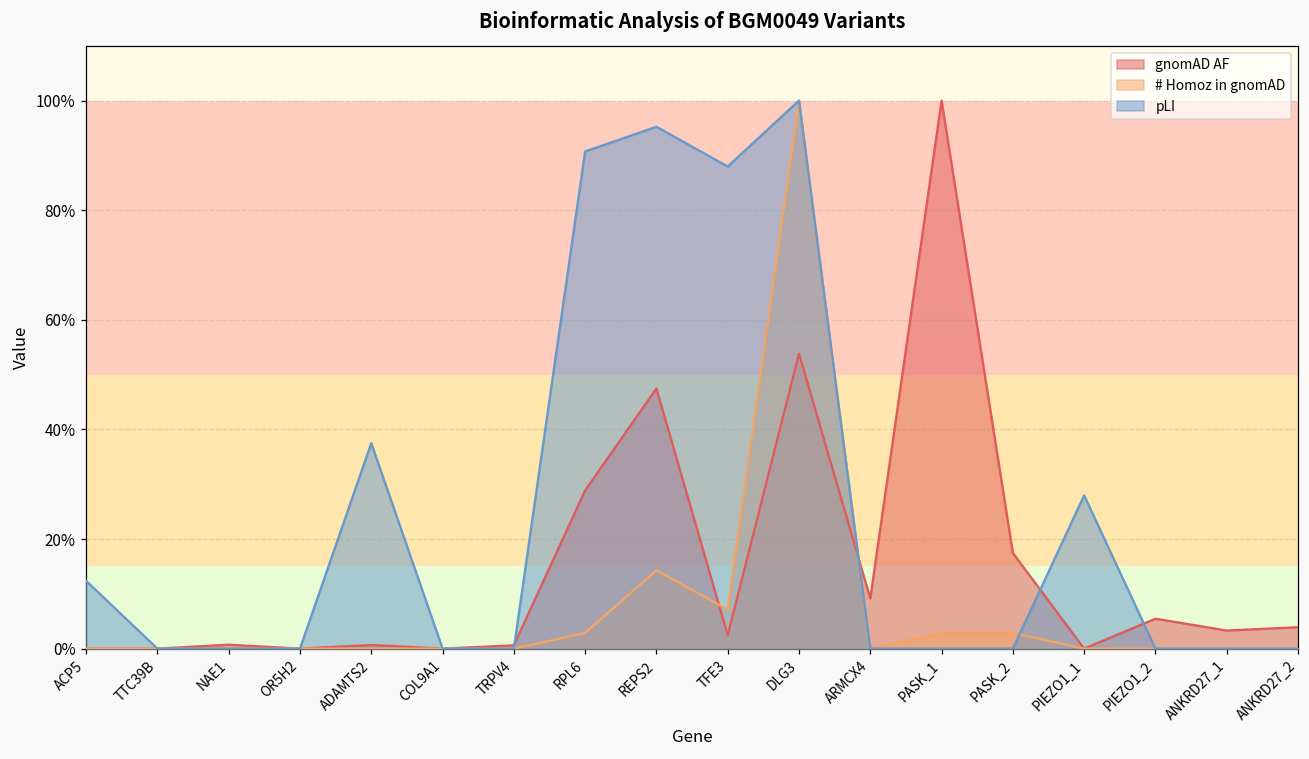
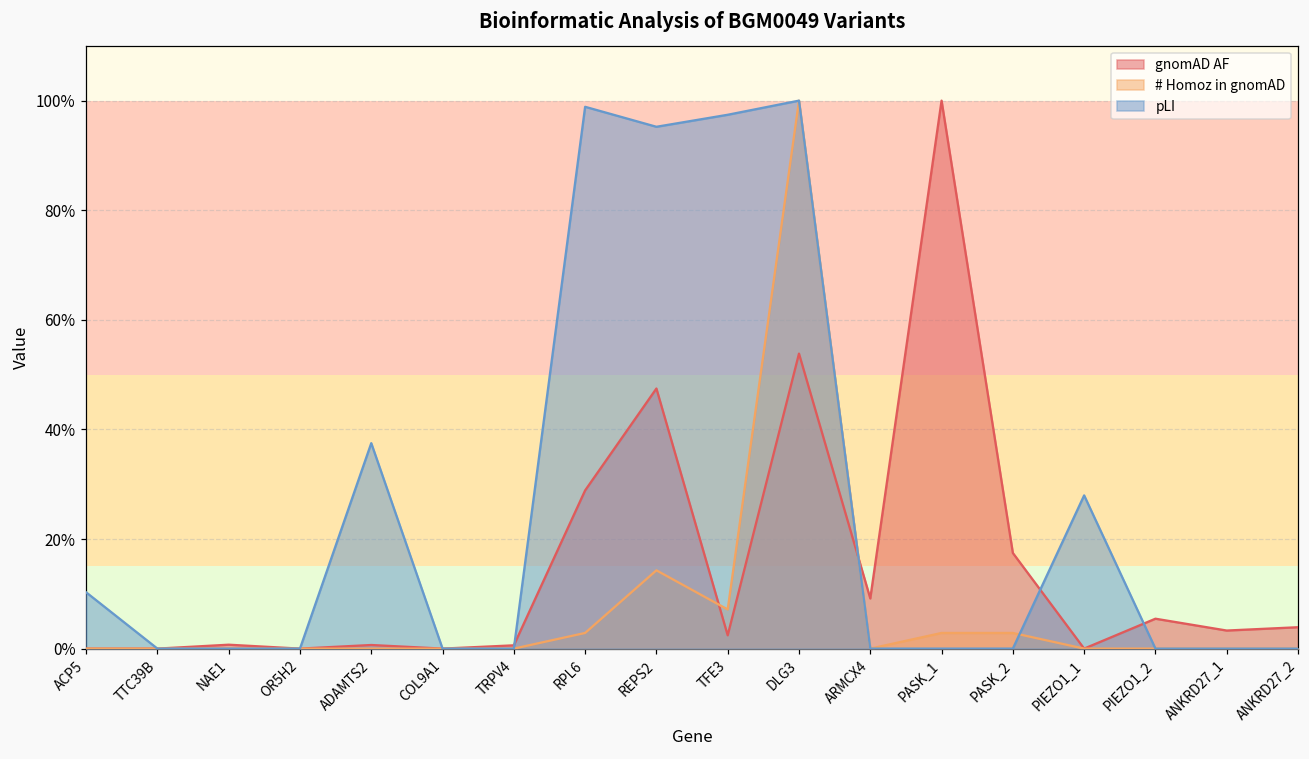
pLI, ACP5: 12% -> 10%
pLI, RPL6: 91% -> 99%
pLI, TFE3: 88% -> 97%
